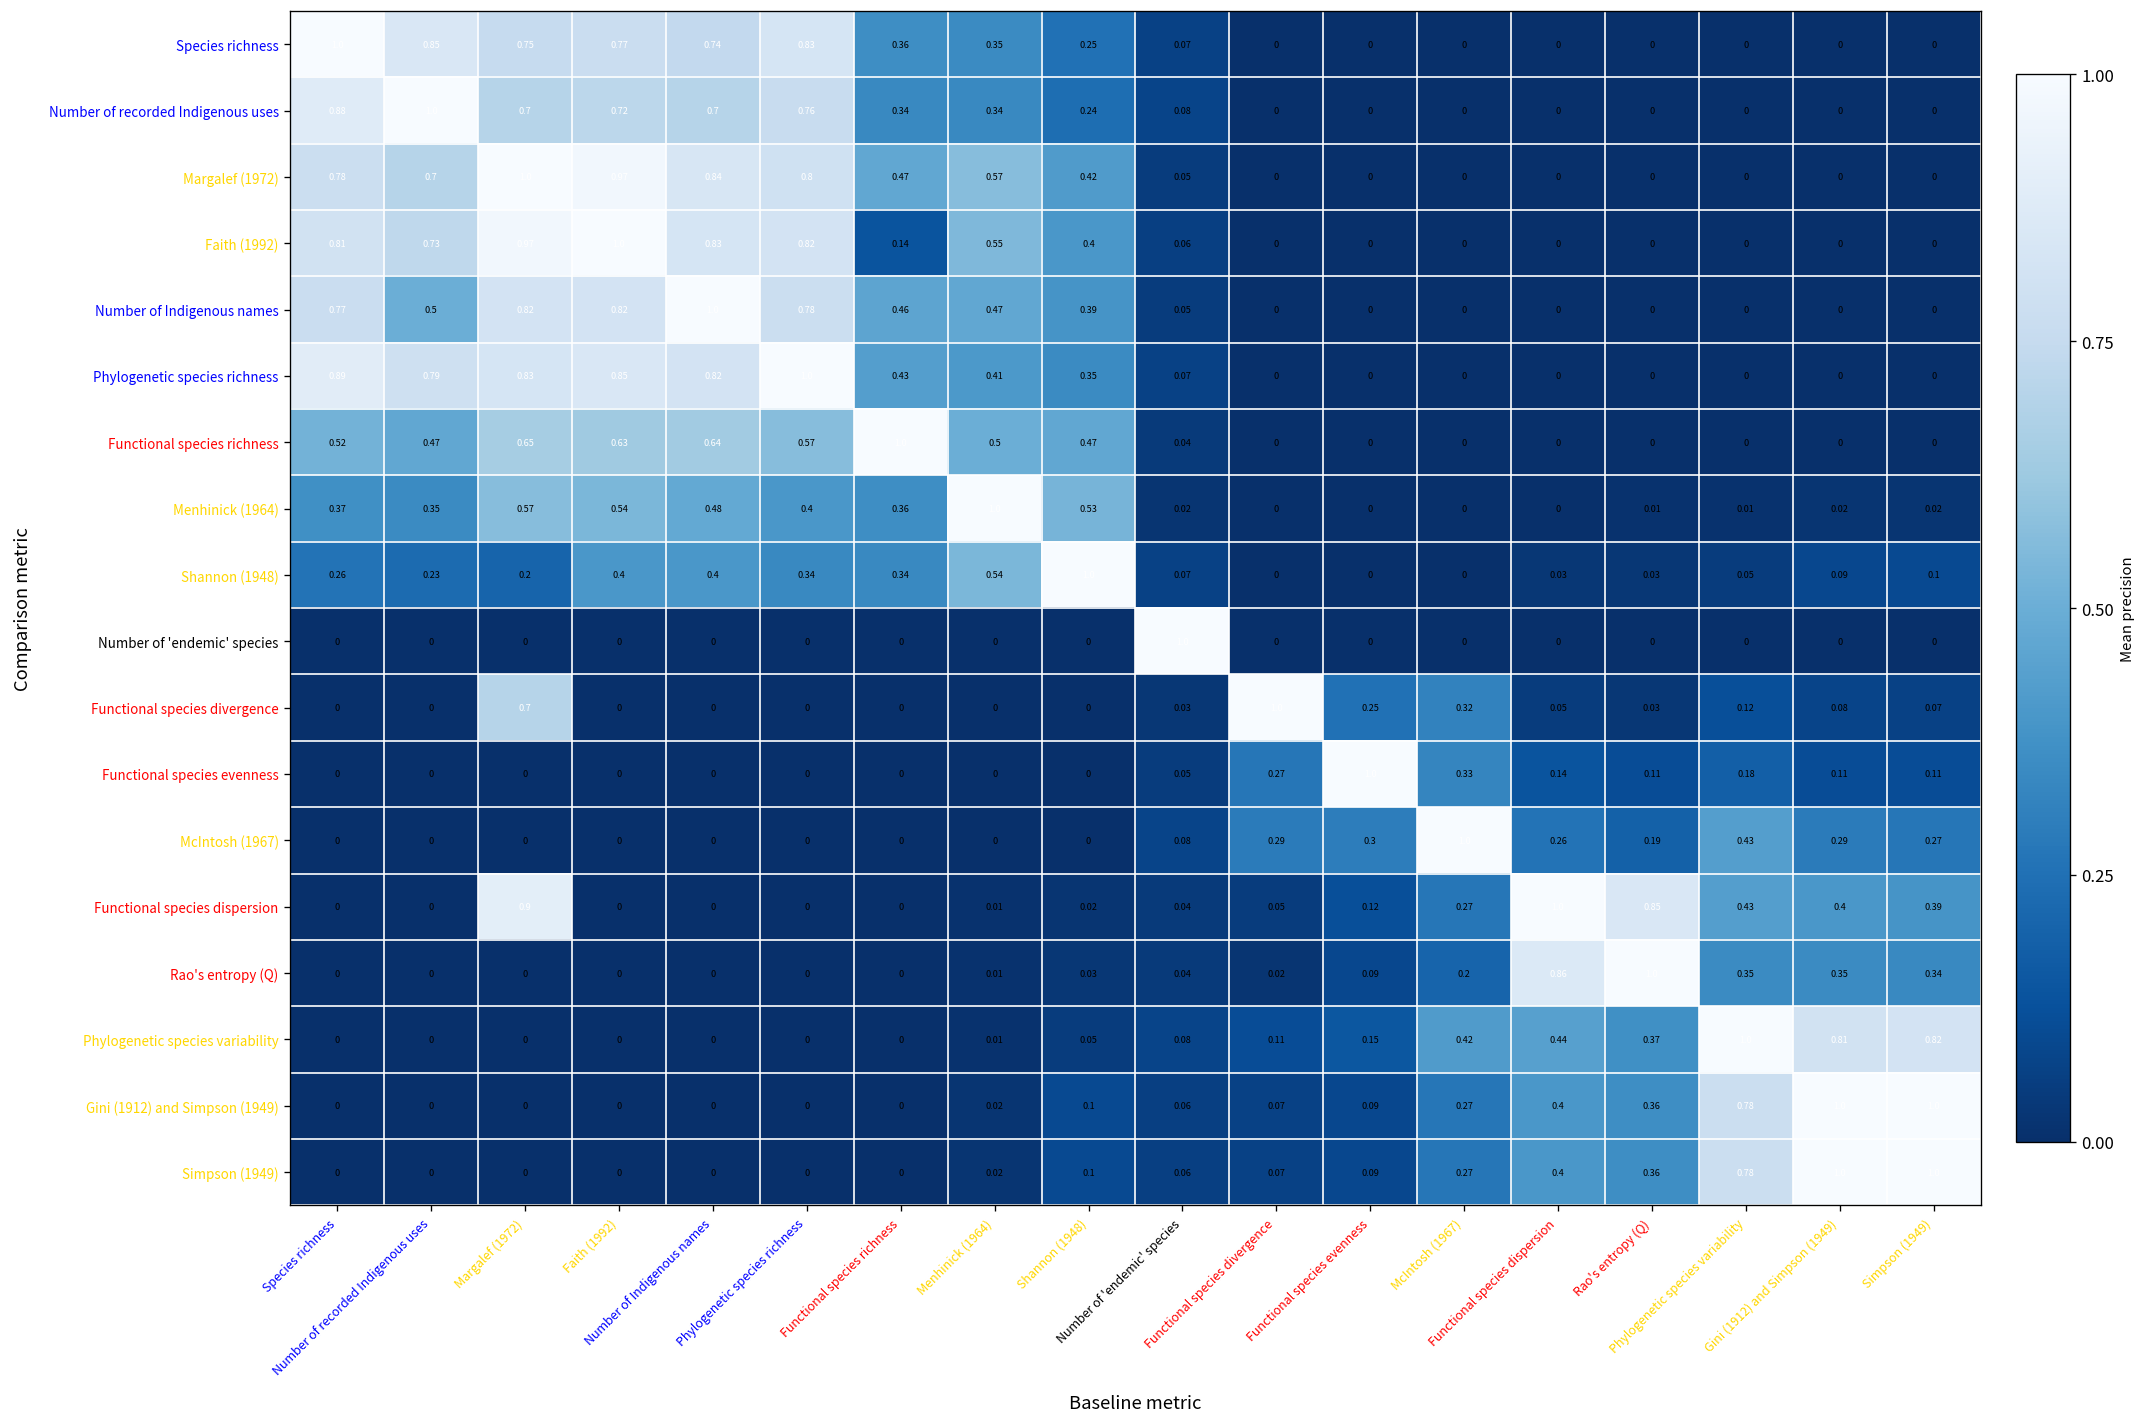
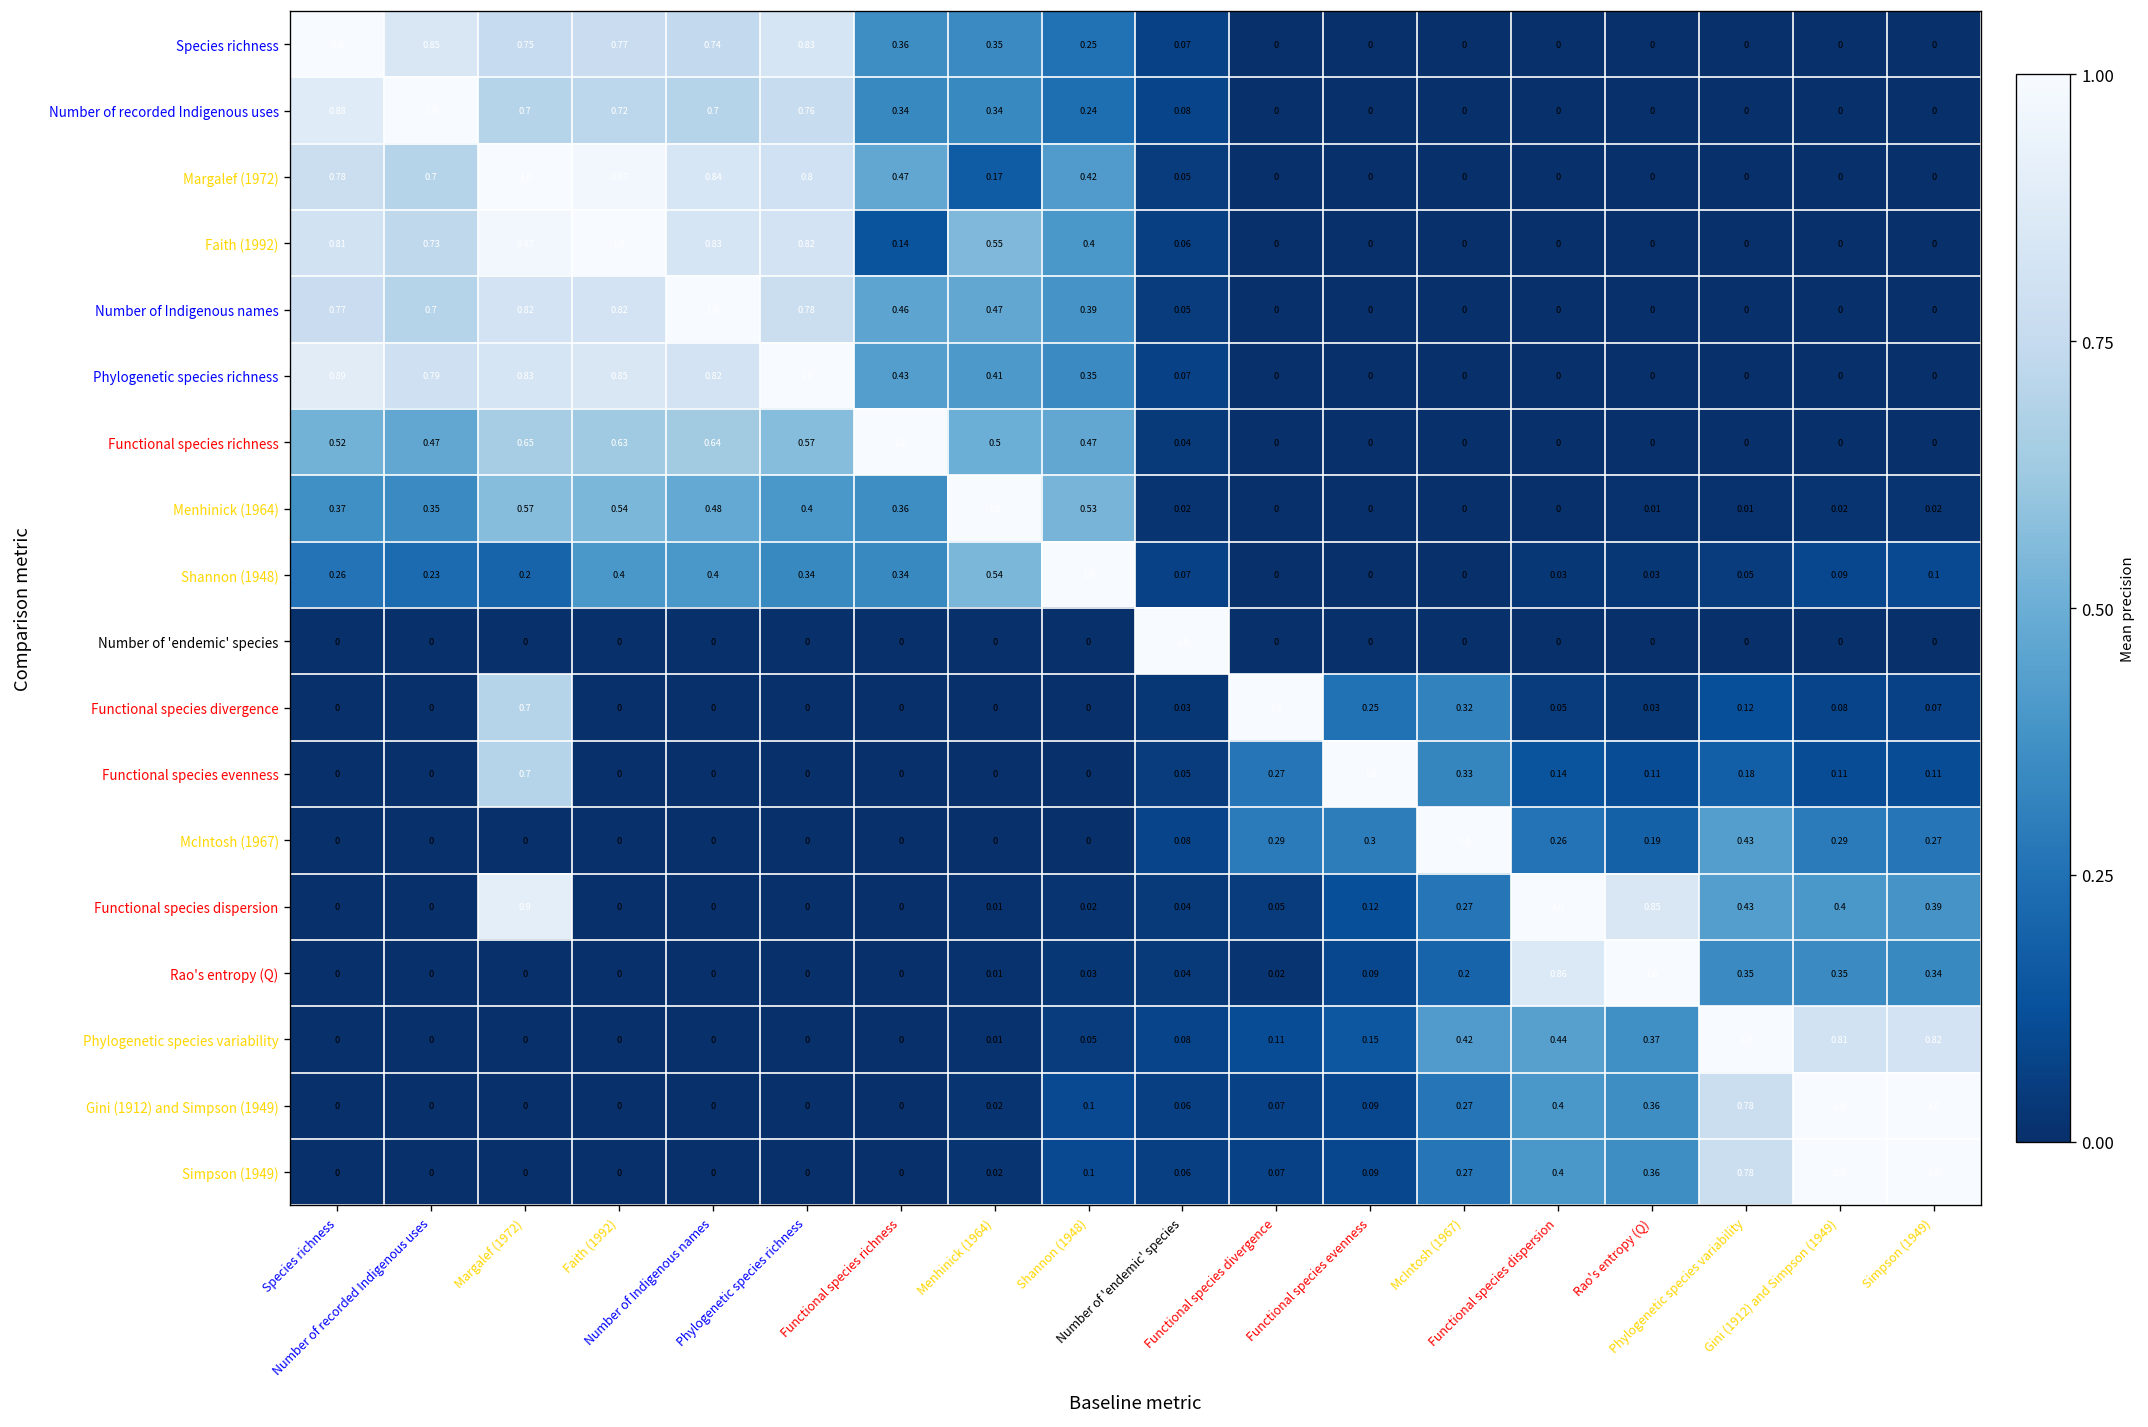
Margalef (1972), Menhinick (1964): 0.57 -> 0.17
Number of Indigenous names, Number of recorded Indigenous uses: 0.5 -> 0.7
Functional species evenness, Margalef (1972): 0 -> 0.7
